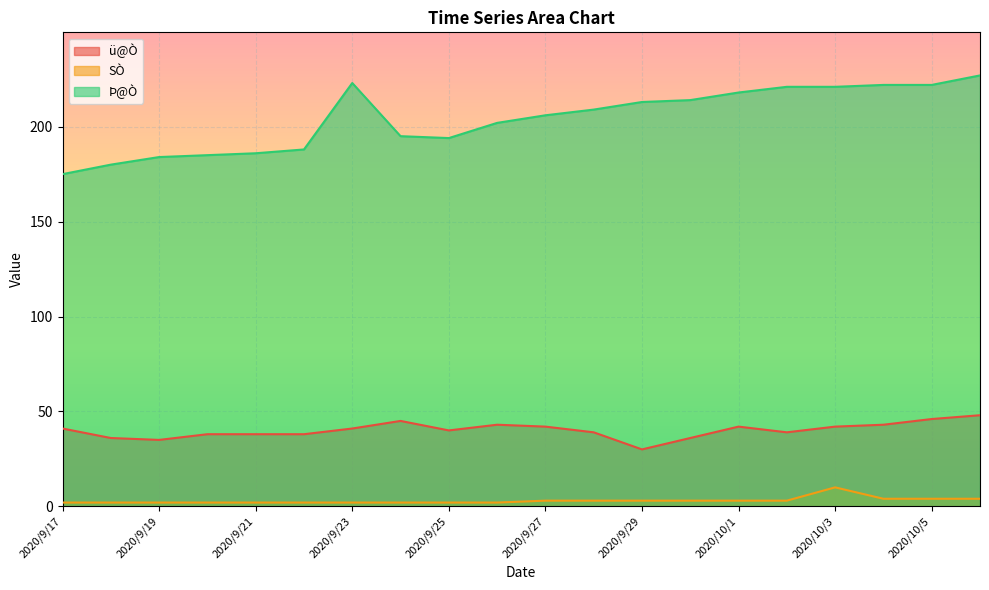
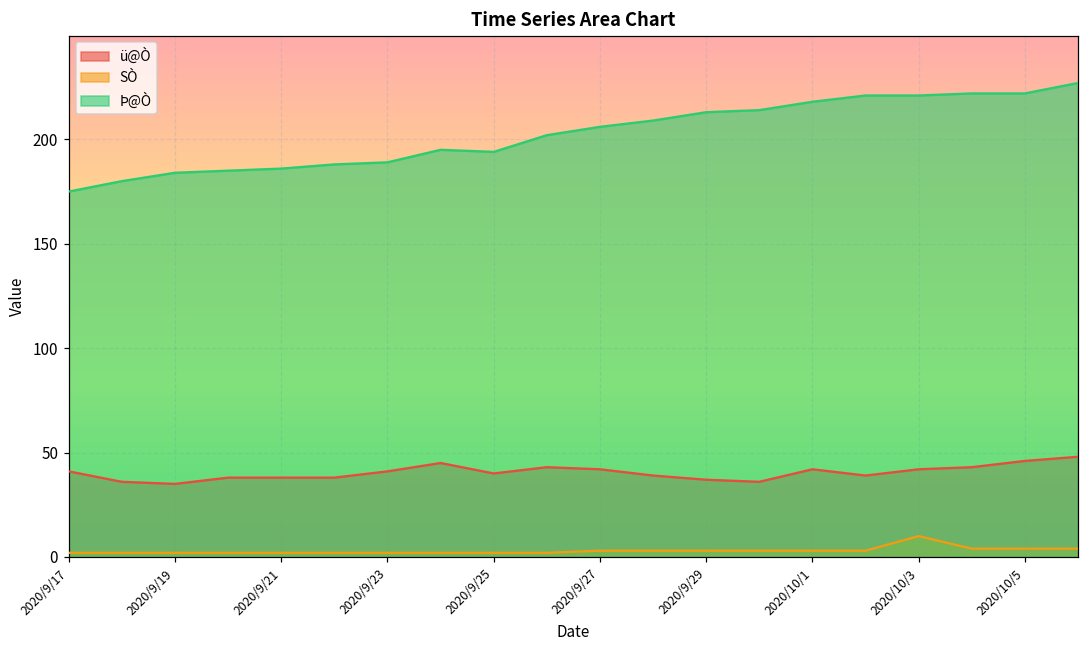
Þ@Ò, 2020/9/23: 223 -> 189
ü@Ò, 2020/9/29: 30 -> 37
